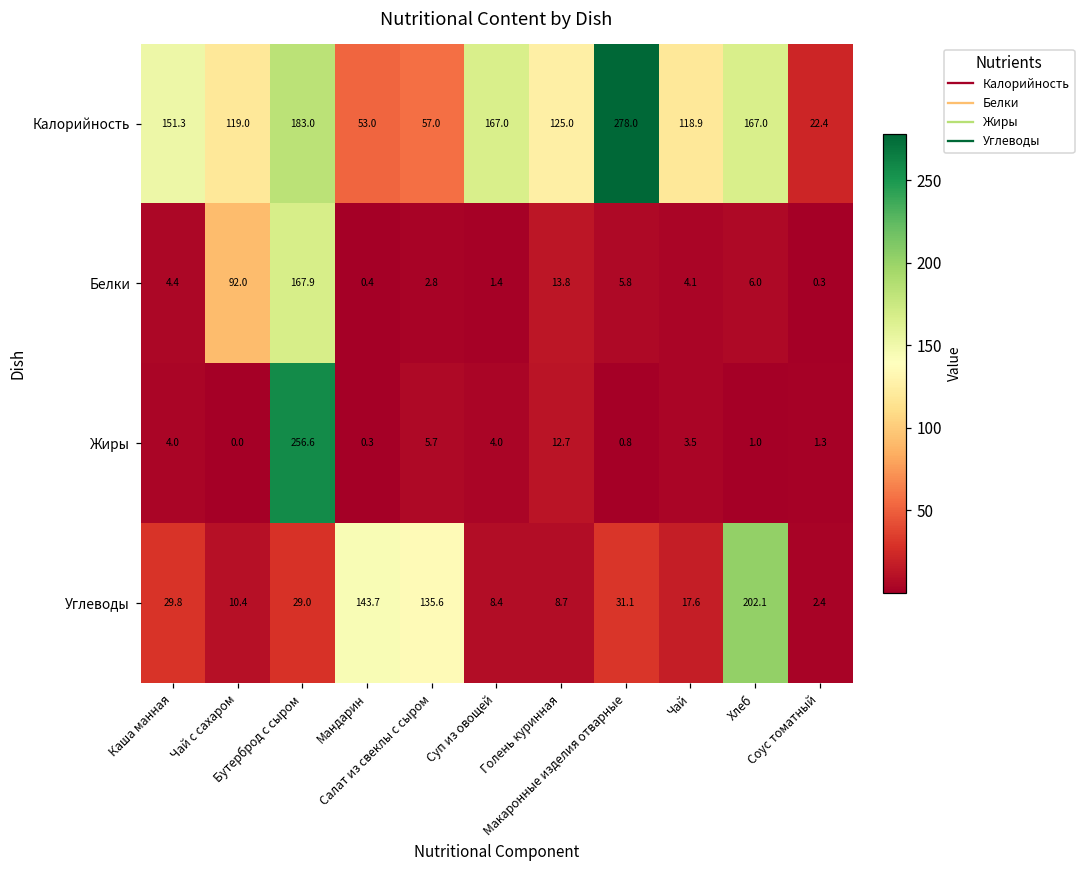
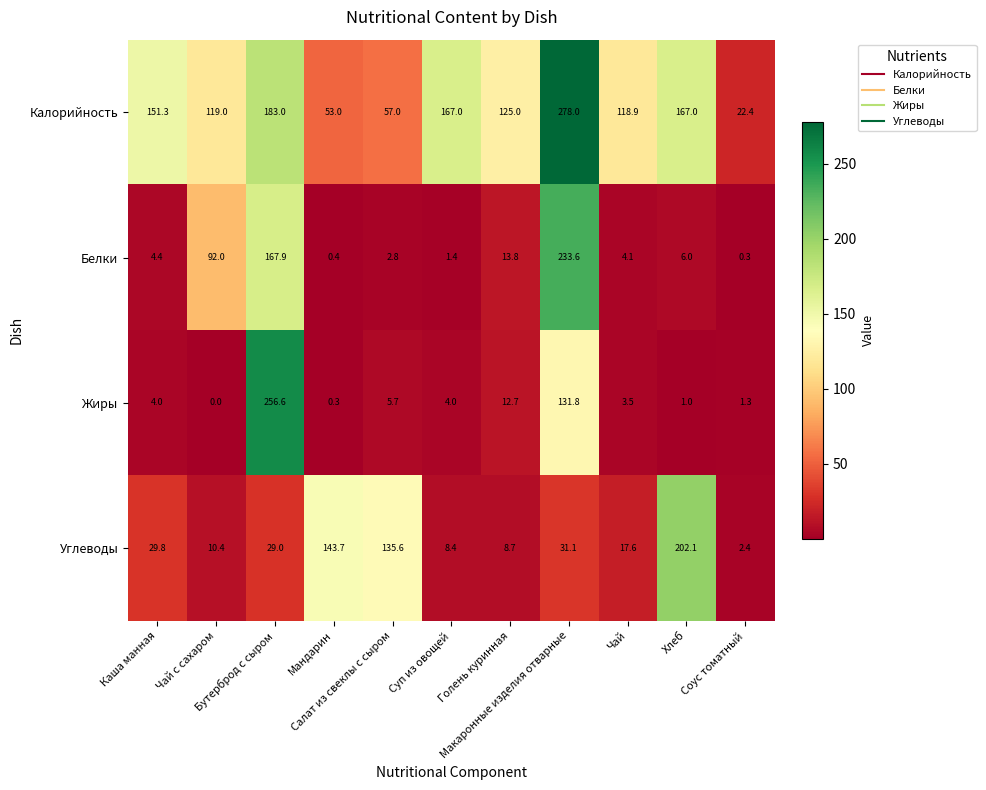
Белки, Макаронные изделия отварные: 5.8 -> 233.6
Жиры, Макаронные изделия отварные: 0.8 -> 131.8
